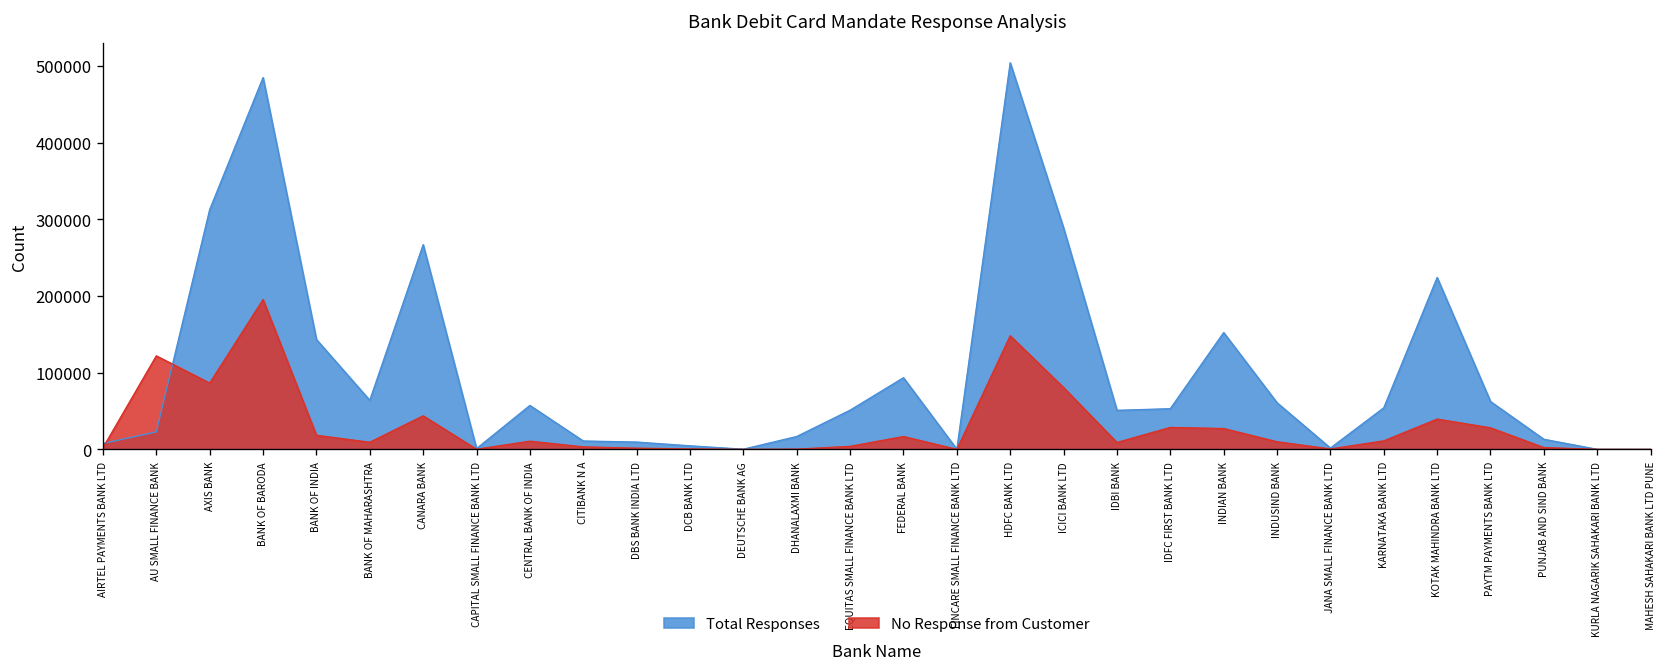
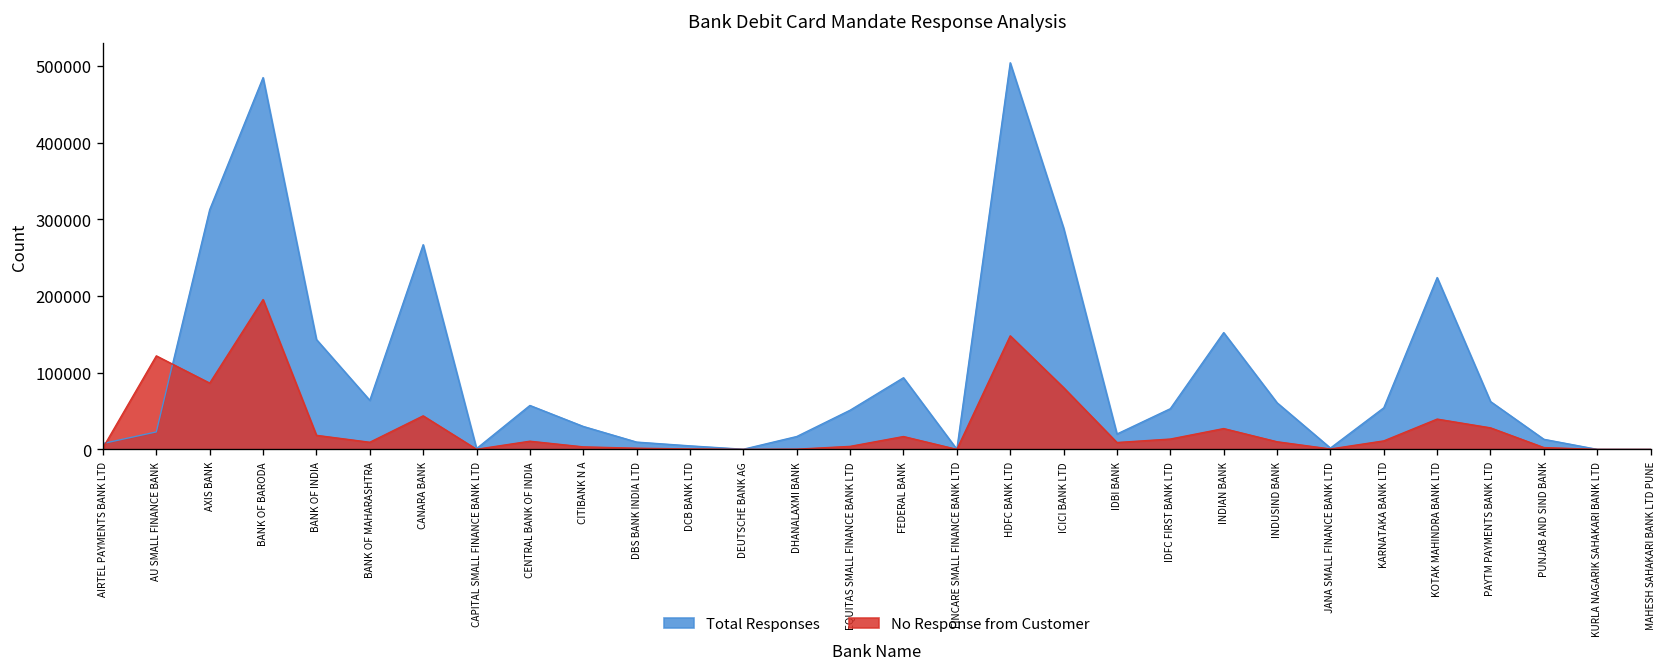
Total Responses, CITIBANK N A: 10000 -> 30000
Total Responses, IDBI BANK: 50000 -> 20000
No Response from Customer, IDFC FIRST BANK LTD: 30000 -> 10000
